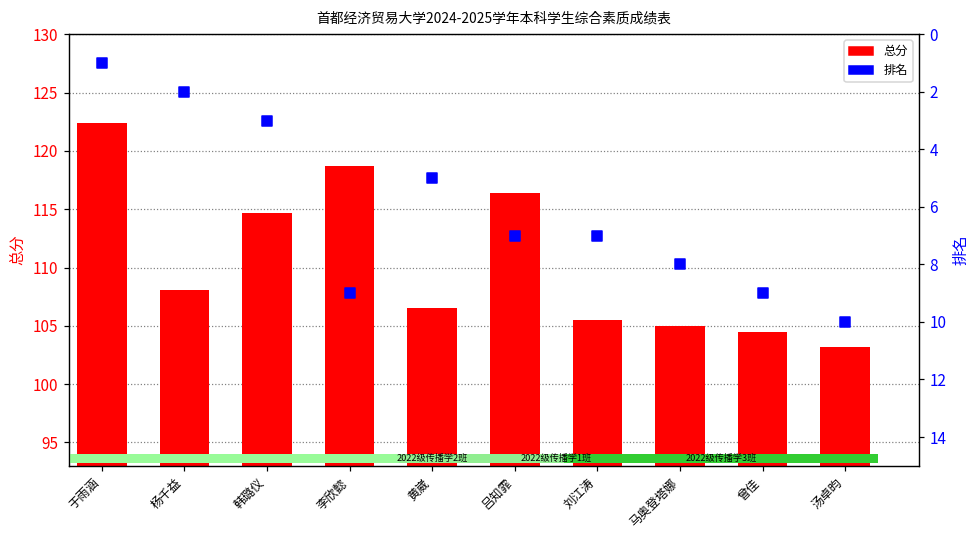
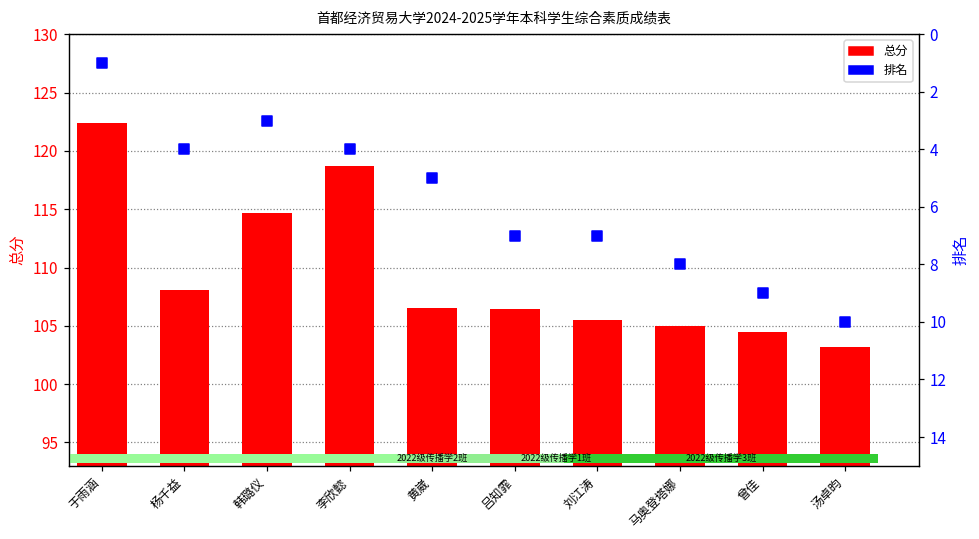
总分, 吕知霏: 116.4 -> 106.5
排名, 杨千益: 2 -> 4
排名, 李欣懿: 9 -> 4
